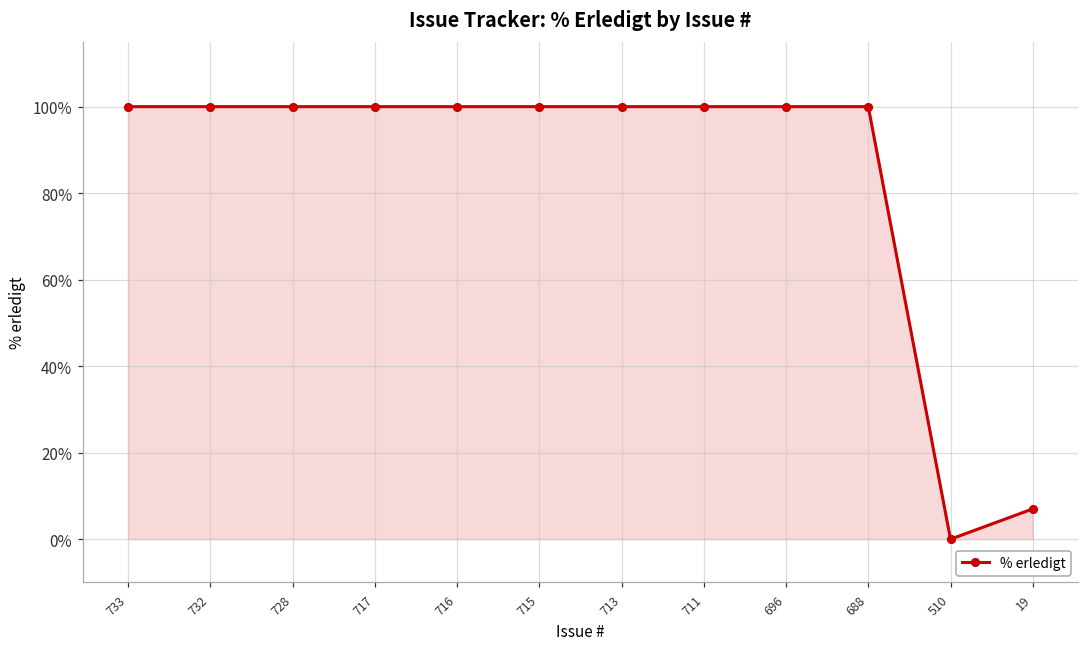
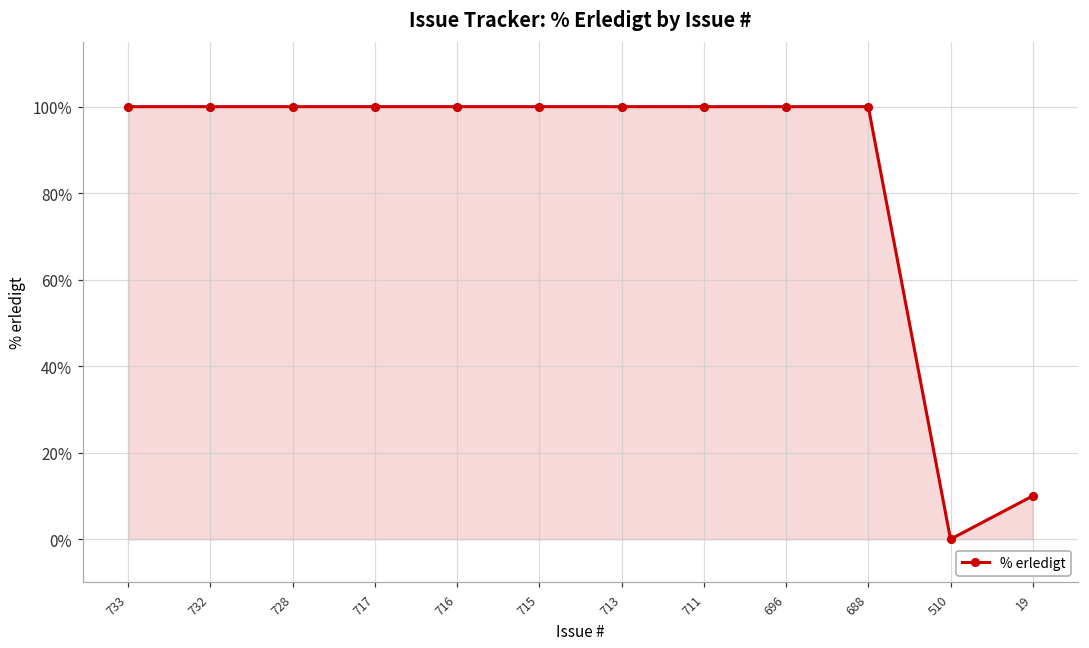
19: 7% -> 10%
